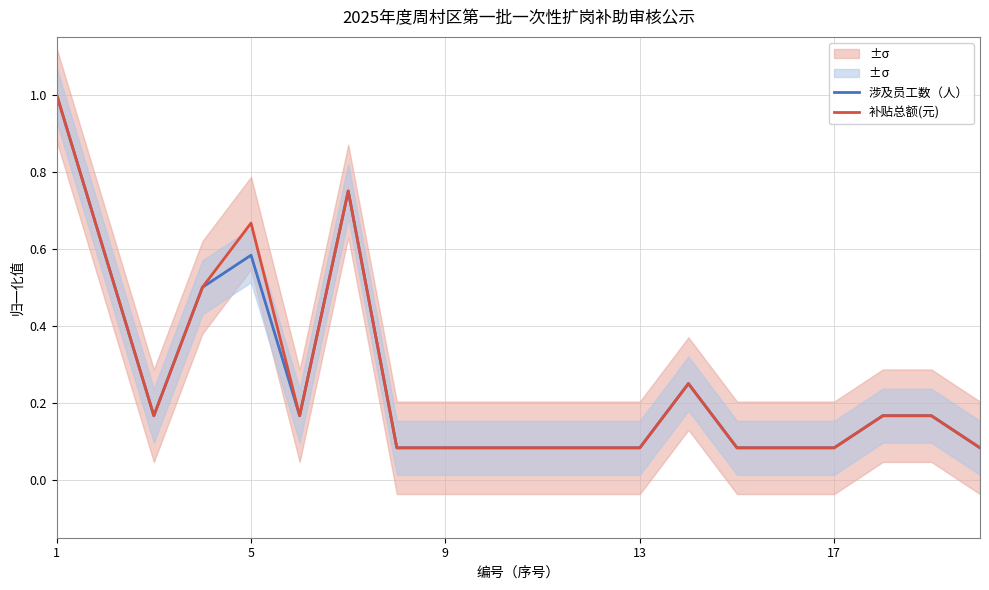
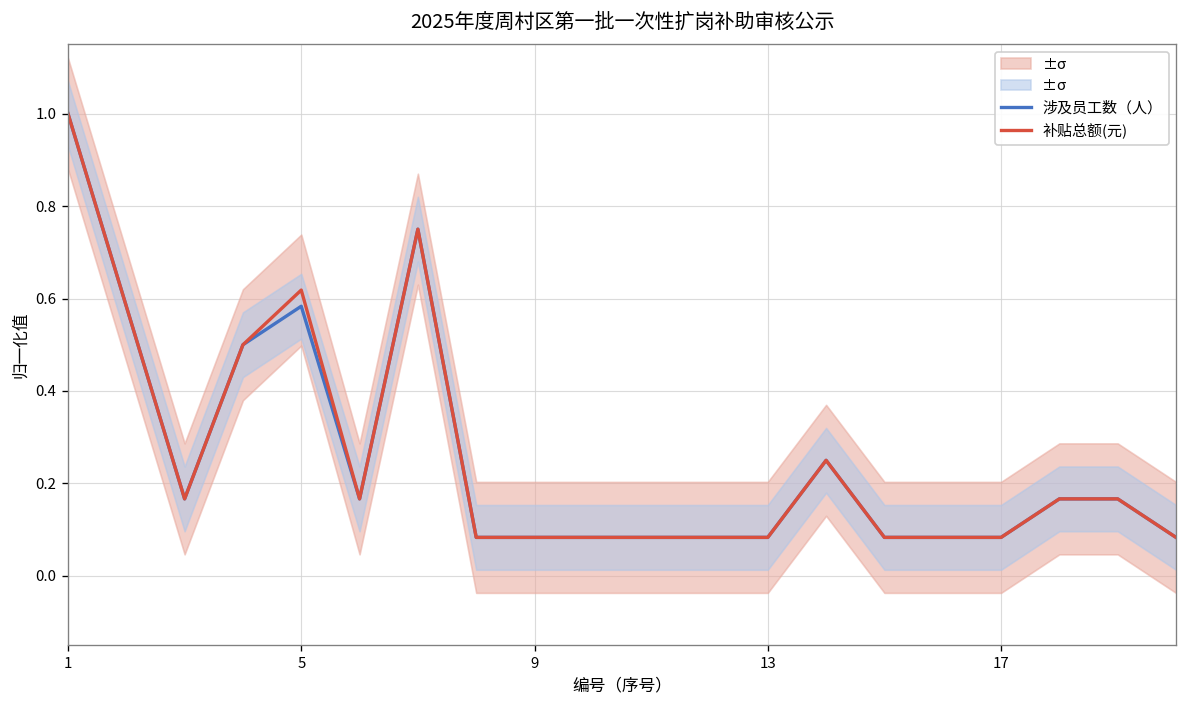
补贴总额(元), 5: 0.67 -> 0.62
